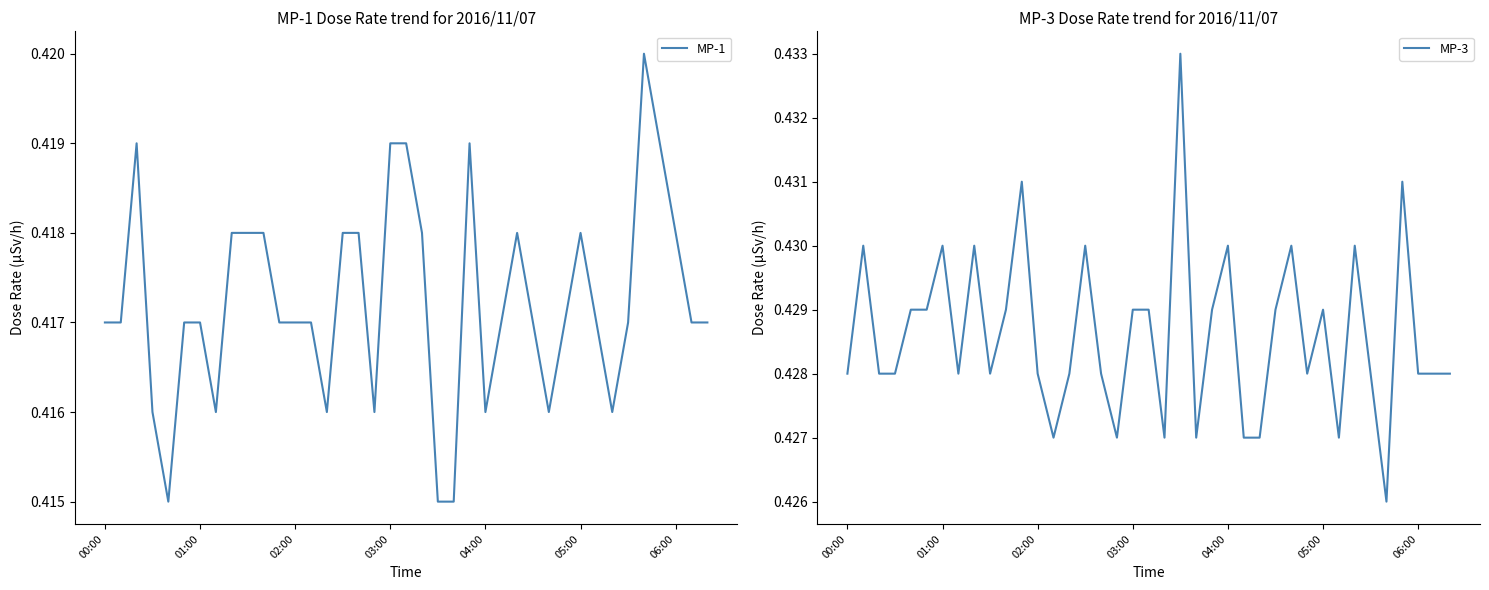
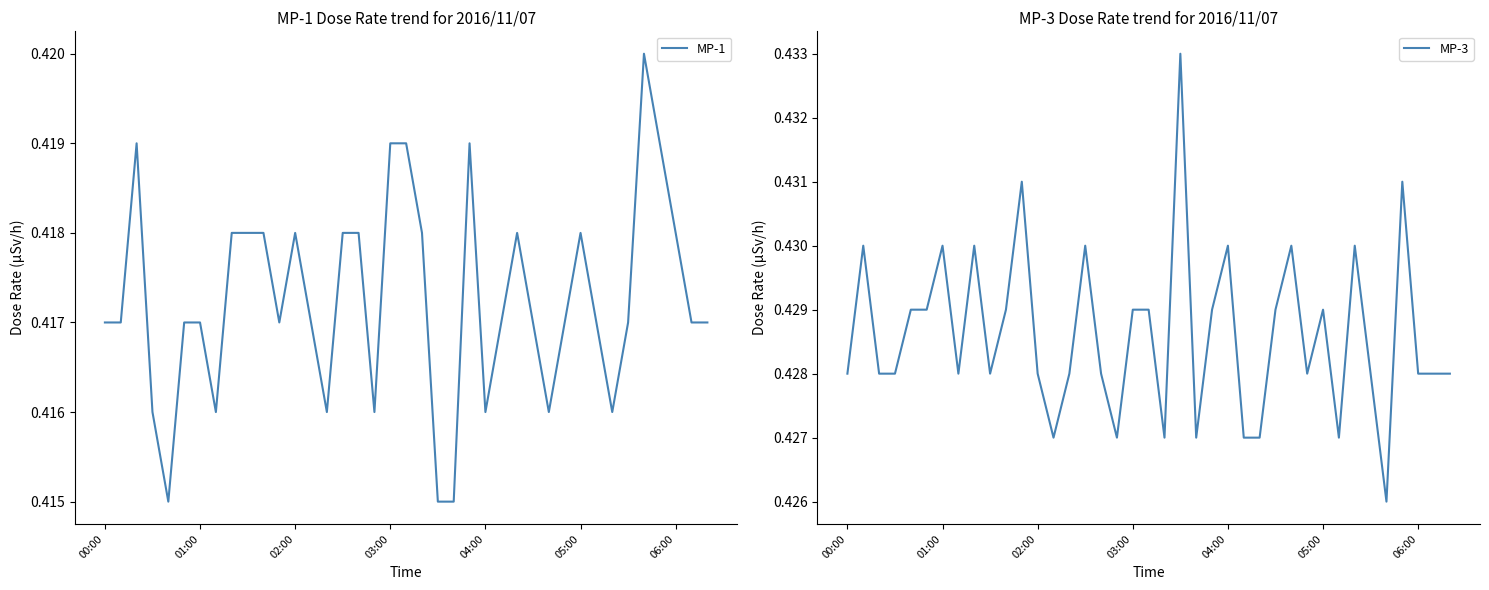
MP-1 Dose Rate trend for 2016/11/07, 02:00: 0.417 -> 0.418
